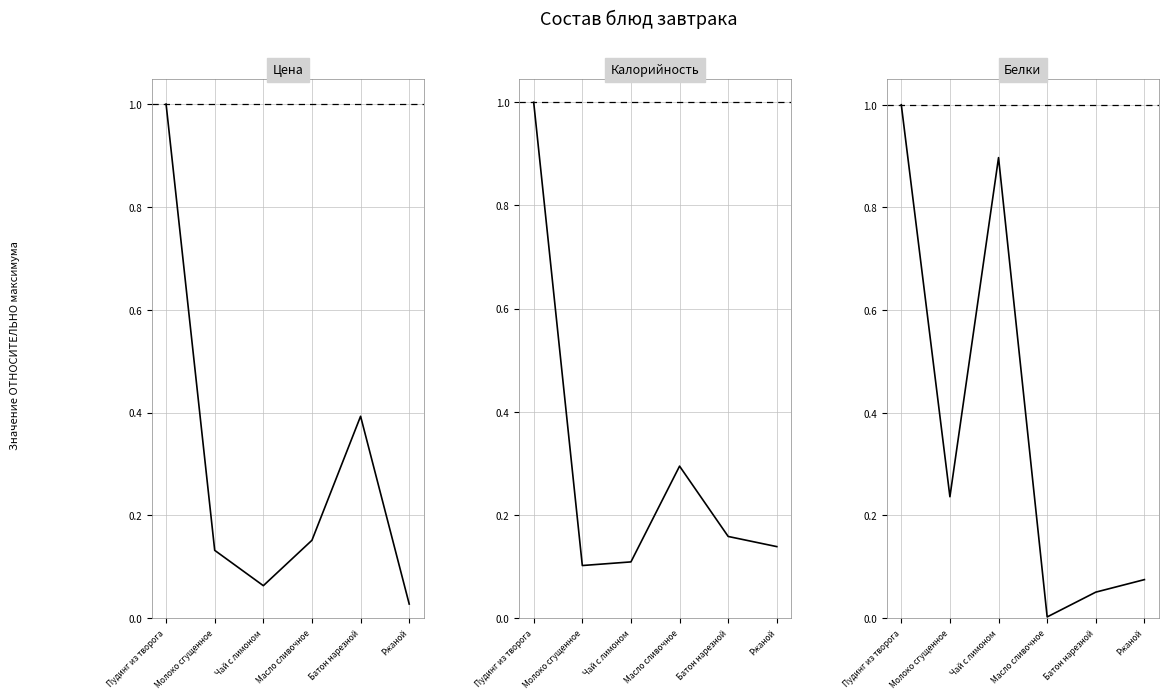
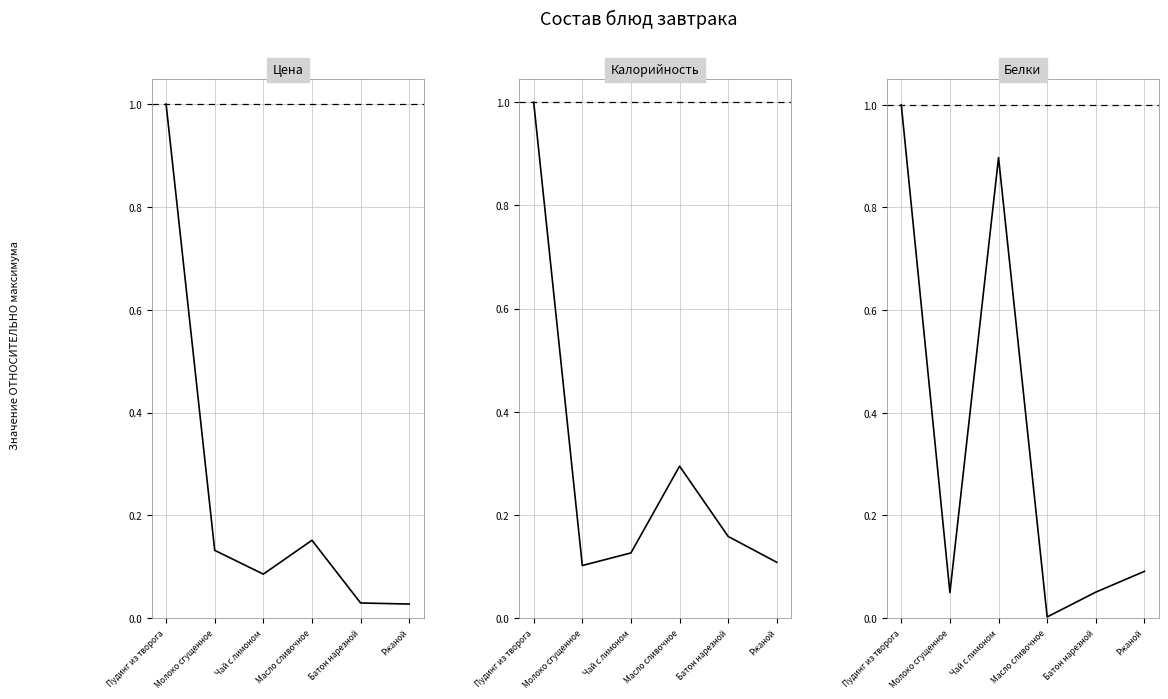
Цена, Чай с лимоном: 0.06 -> 0.09
Цена, Батон нарезной: 0.39 -> 0.03
Калорийность, Чай с лимоном: 0.11 -> 0.13
Калорийность, Ржаной: 0.14 -> 0.11
Белки, Молоко сгущенное: 0.24 -> 0.05
Белки, Ржаной: 0.07 -> 0.09
